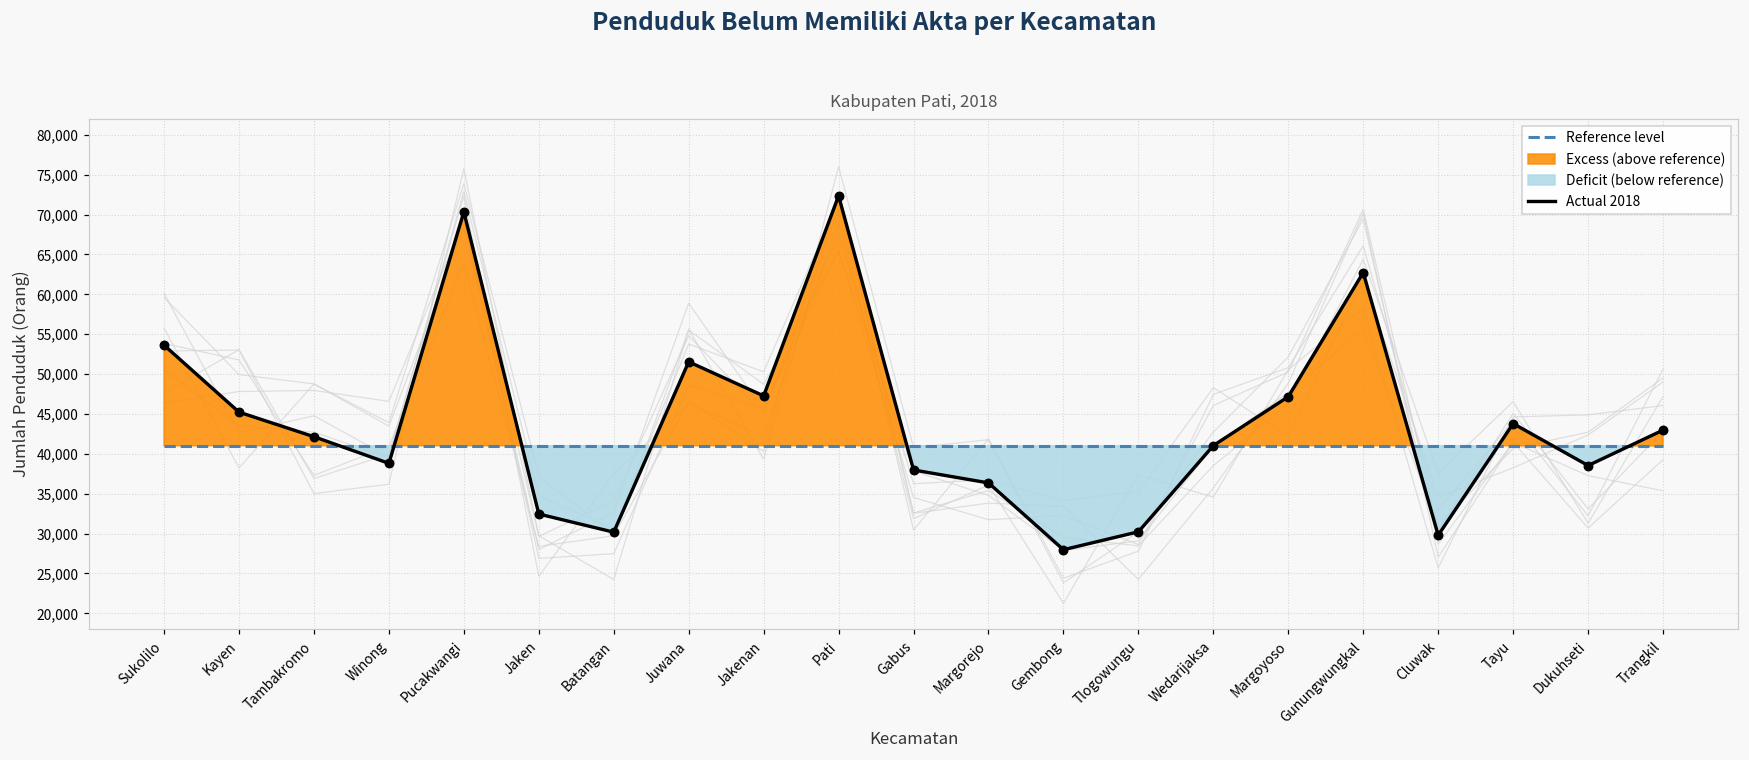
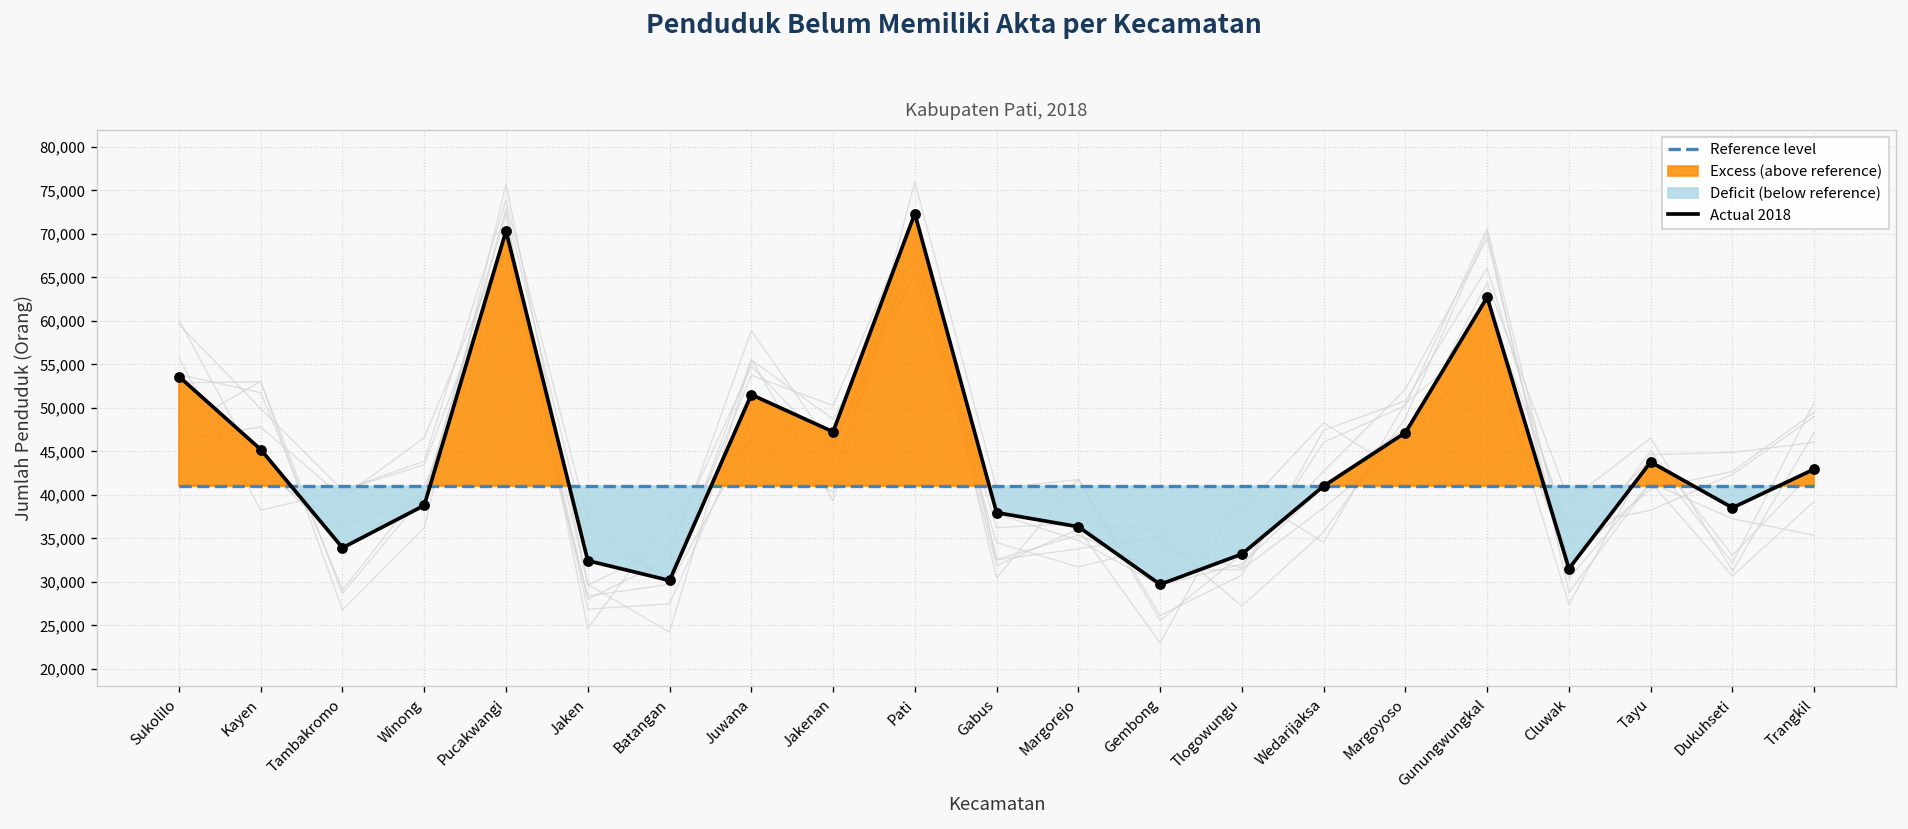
Actual 2018, Tambakromo: 42,000 -> 34,000
Actual 2018, Gembong: 28,000 -> 30,000
Actual 2018, Tlogowungu: 30,000 -> 33,000
Actual 2018, Cluwak: 30,000 -> 32,000
